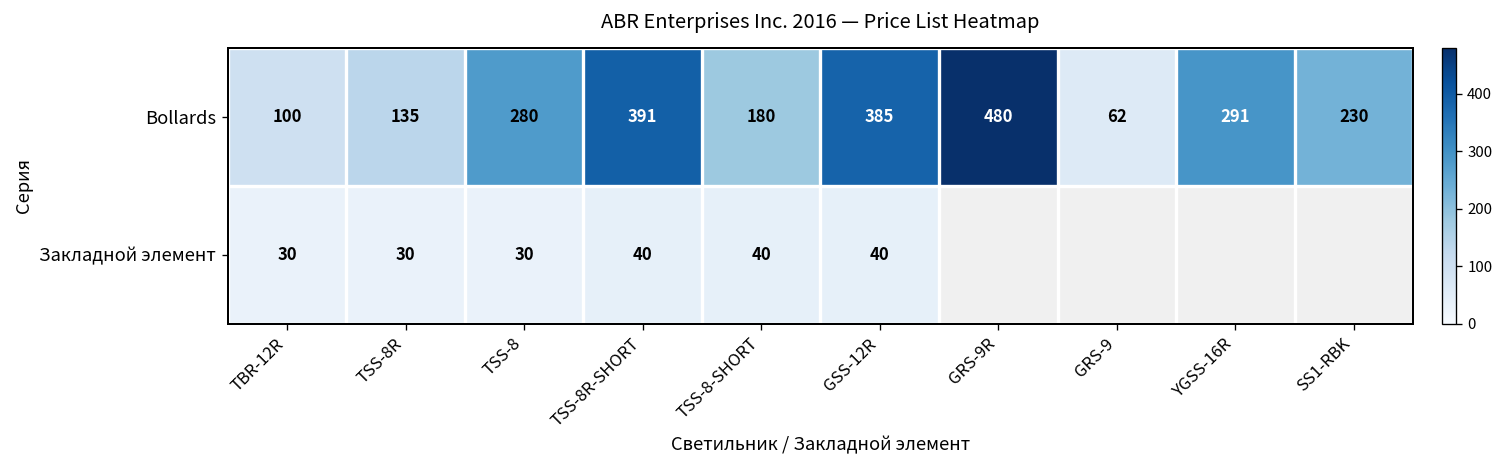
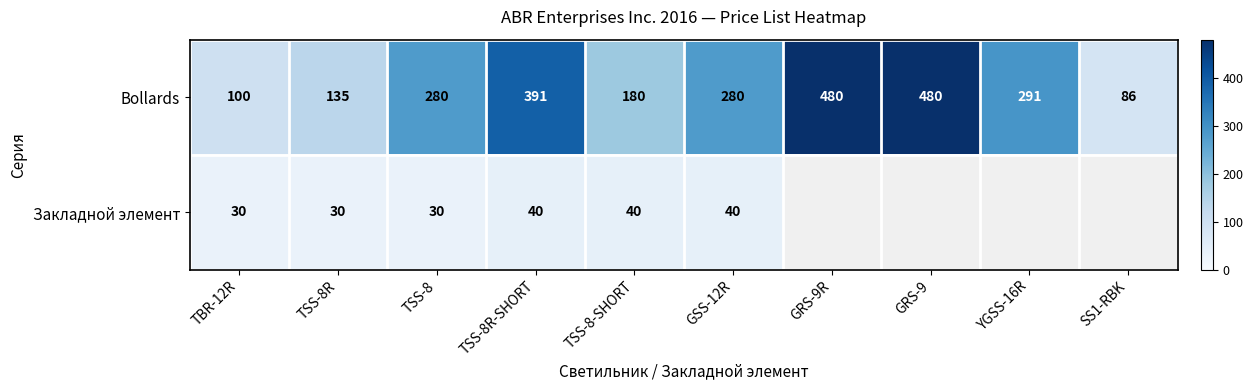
Bollards, GSS-12R: 385 -> 280
Bollards, GRS-9: 62 -> 480
Bollards, SS1-RBK: 230 -> 86
